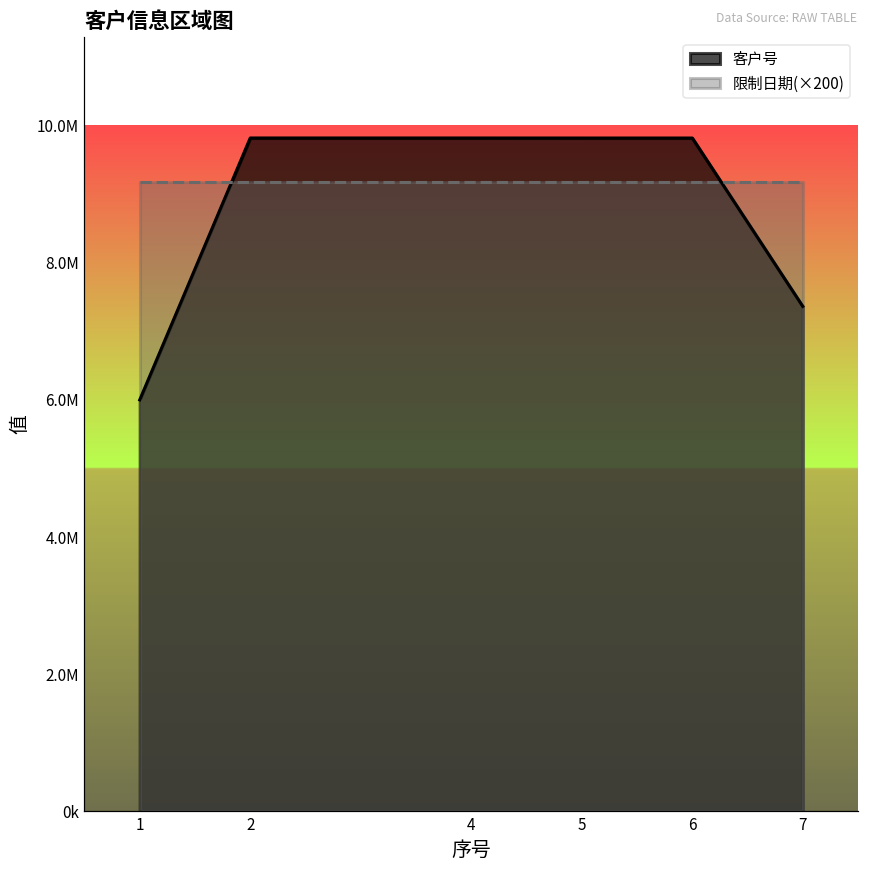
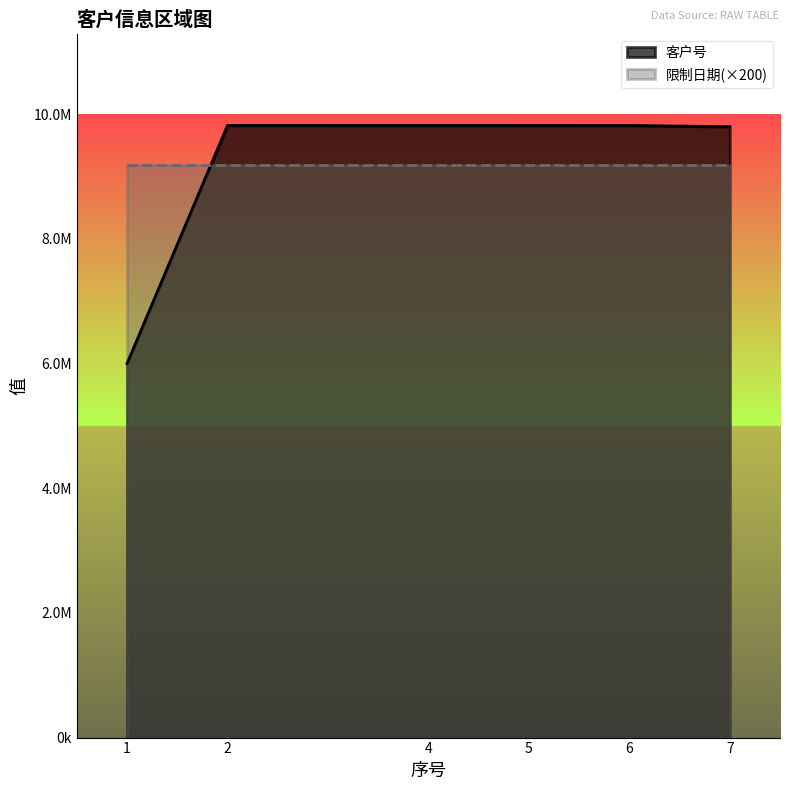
客户号, 7: 7400000 -> 9800000
